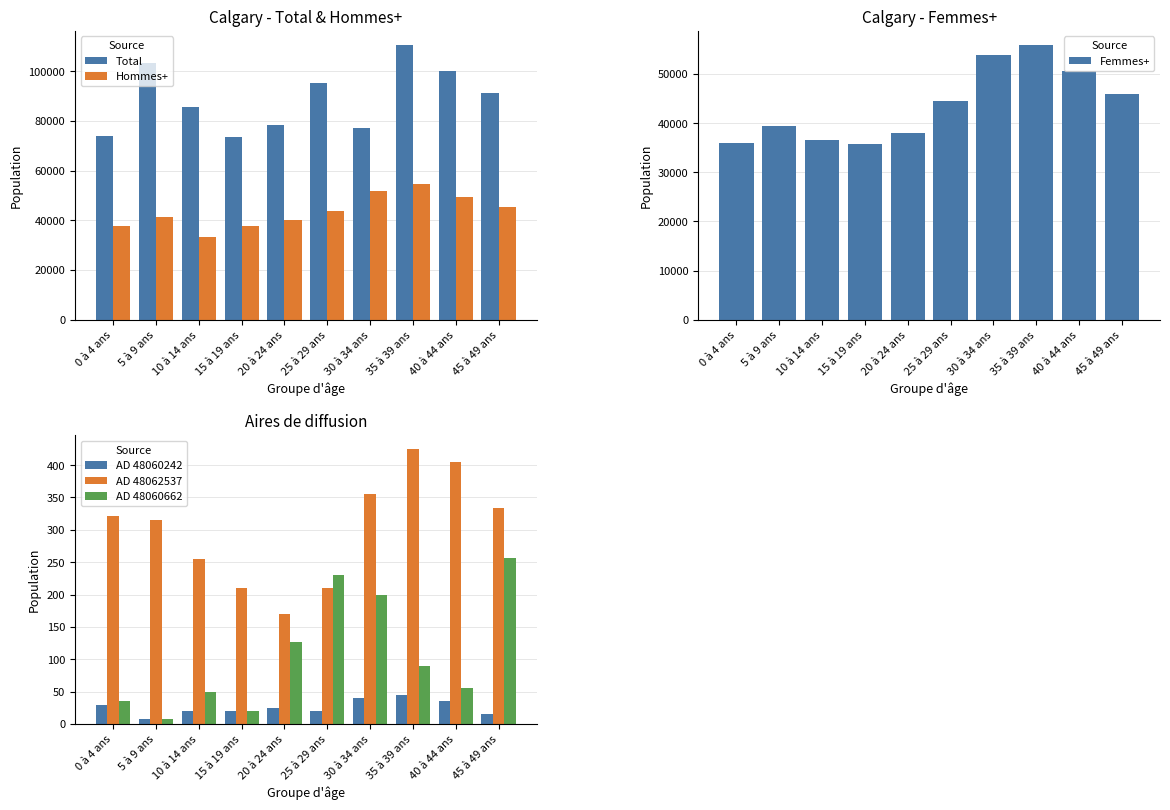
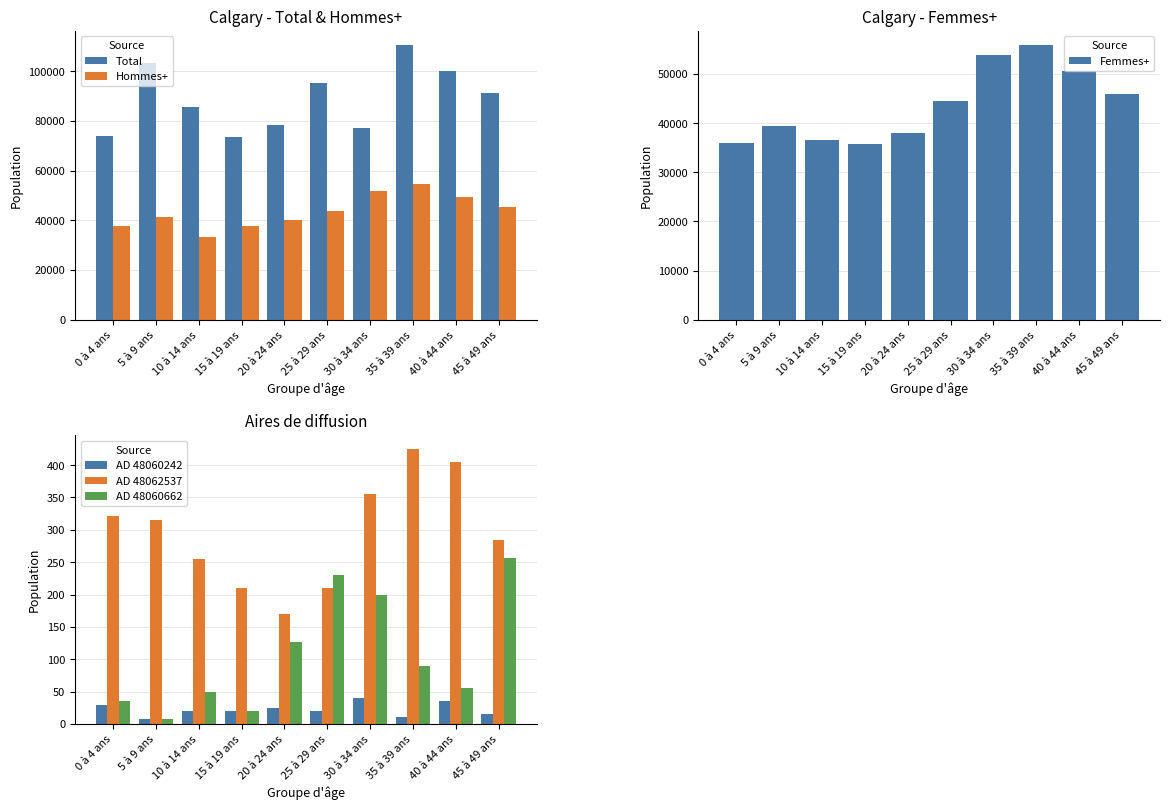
Aires de diffusion, AD 48060242, 35 à 39 ans: 50 -> 10
Aires de diffusion, AD 48062537, 45 à 49 ans: 330 -> 290
